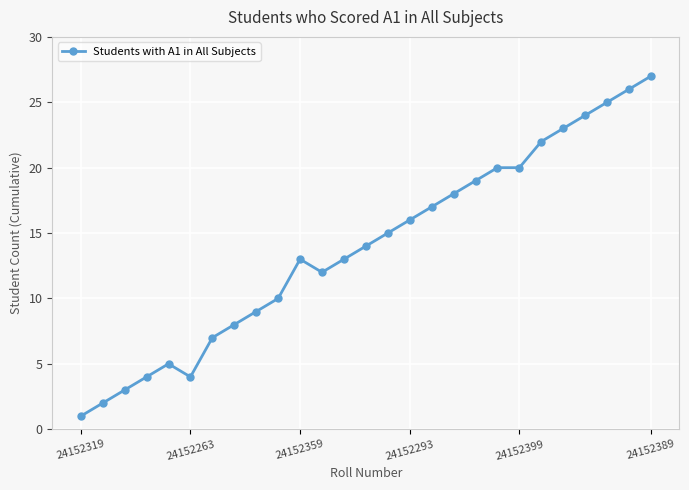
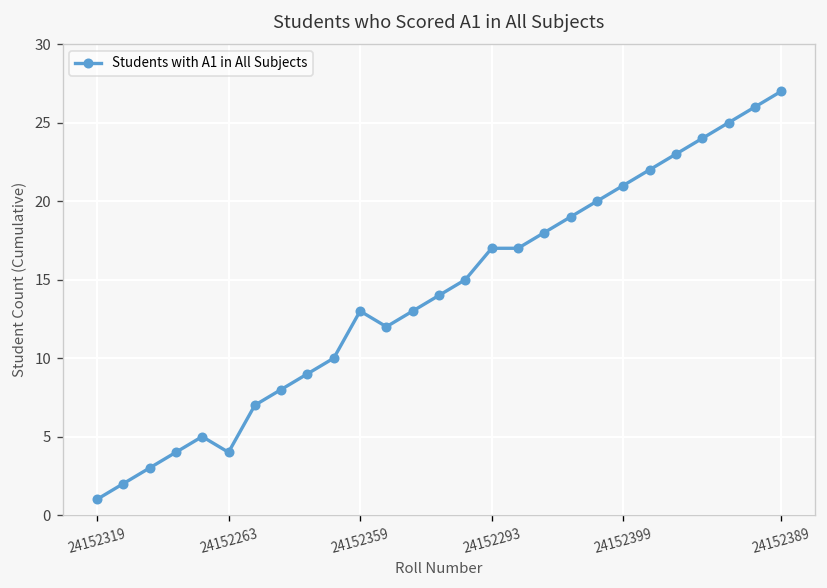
24152293: 16 -> 17
24152399: 20 -> 21
